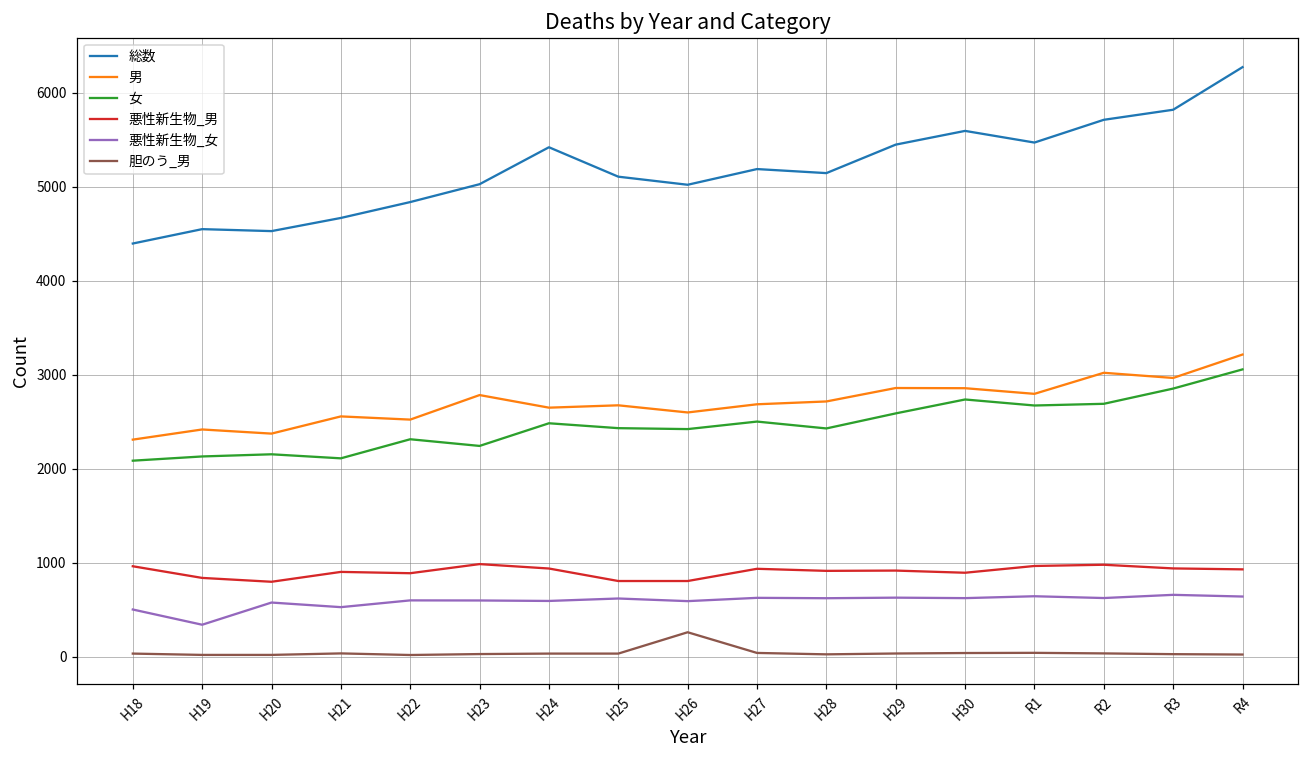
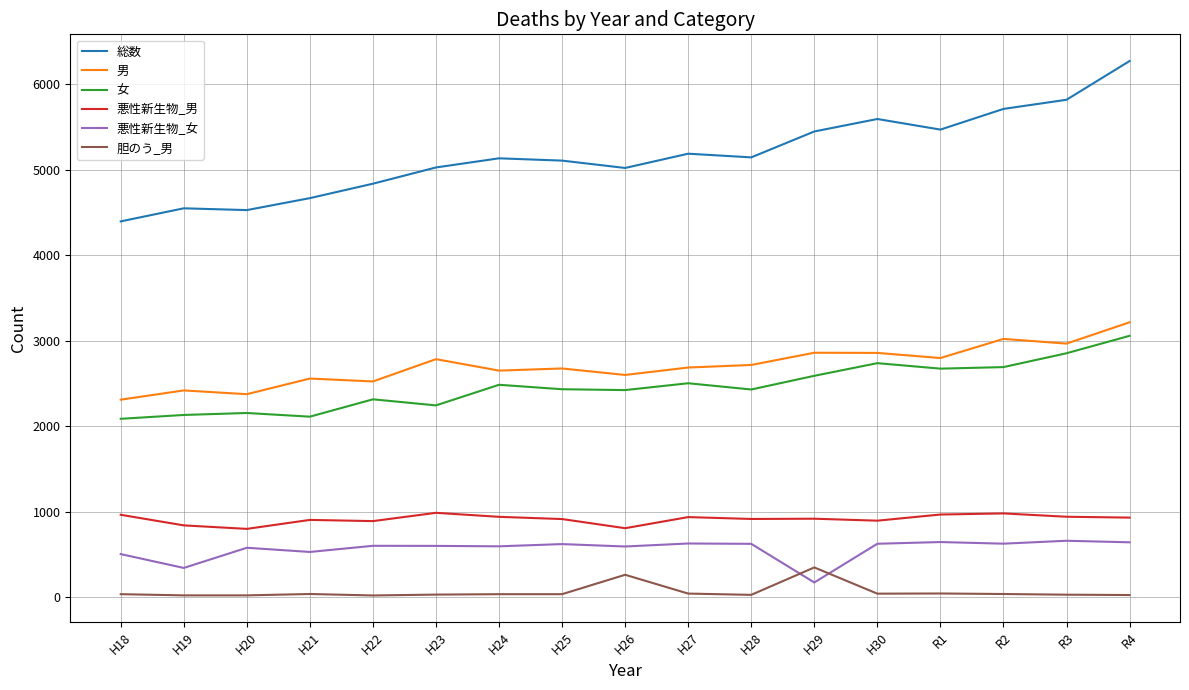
総数, H24: 5400 -> 5100
悪性新生物_男, H25: 800 -> 900
悪性新生物_女, H29: 600 -> 200
胆のう_男, H29: 0 -> 300
